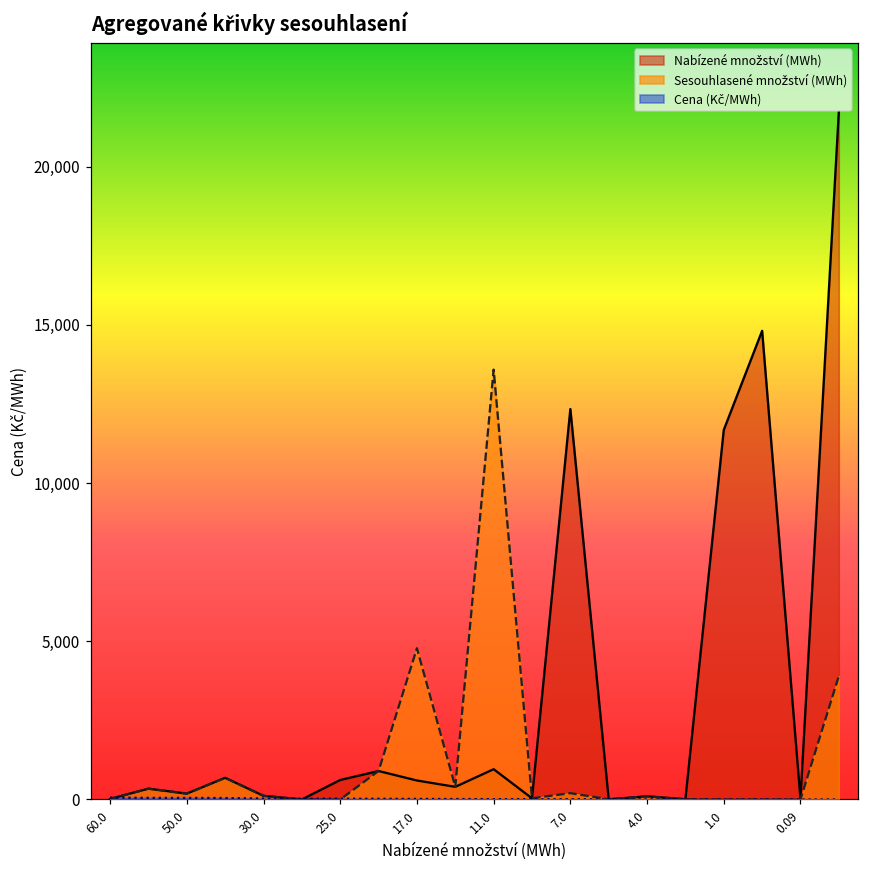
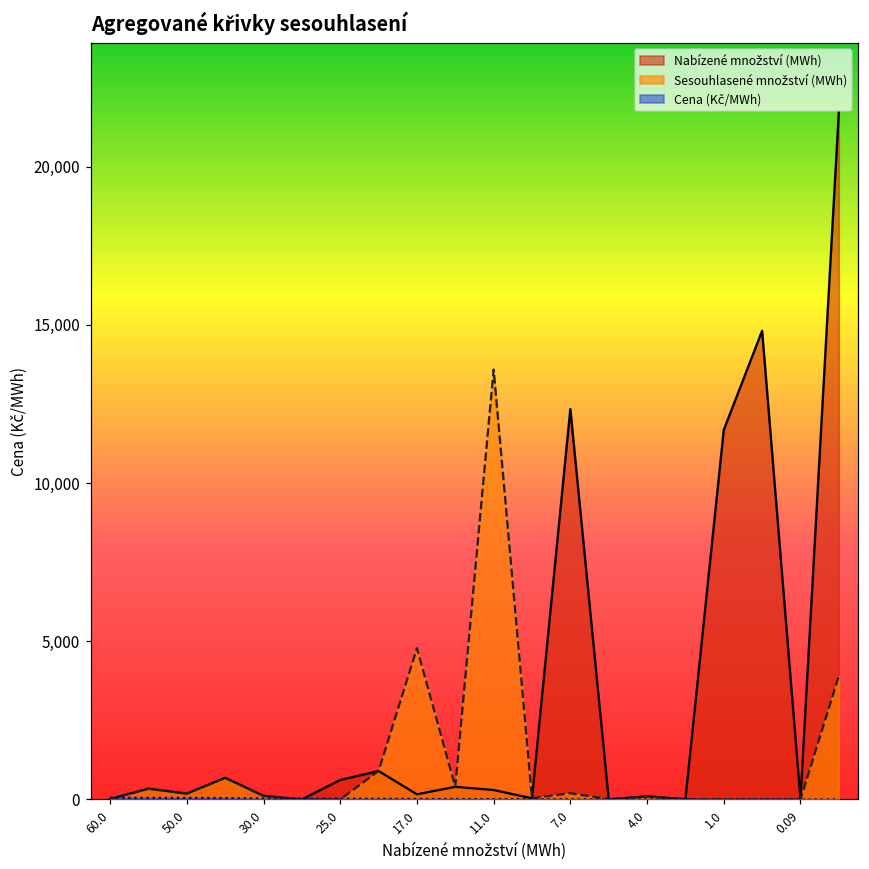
Nabízené množství (MWh), 17.0: 600 -> 200
Nabízené množství (MWh), 11.0: 1,000 -> 300
